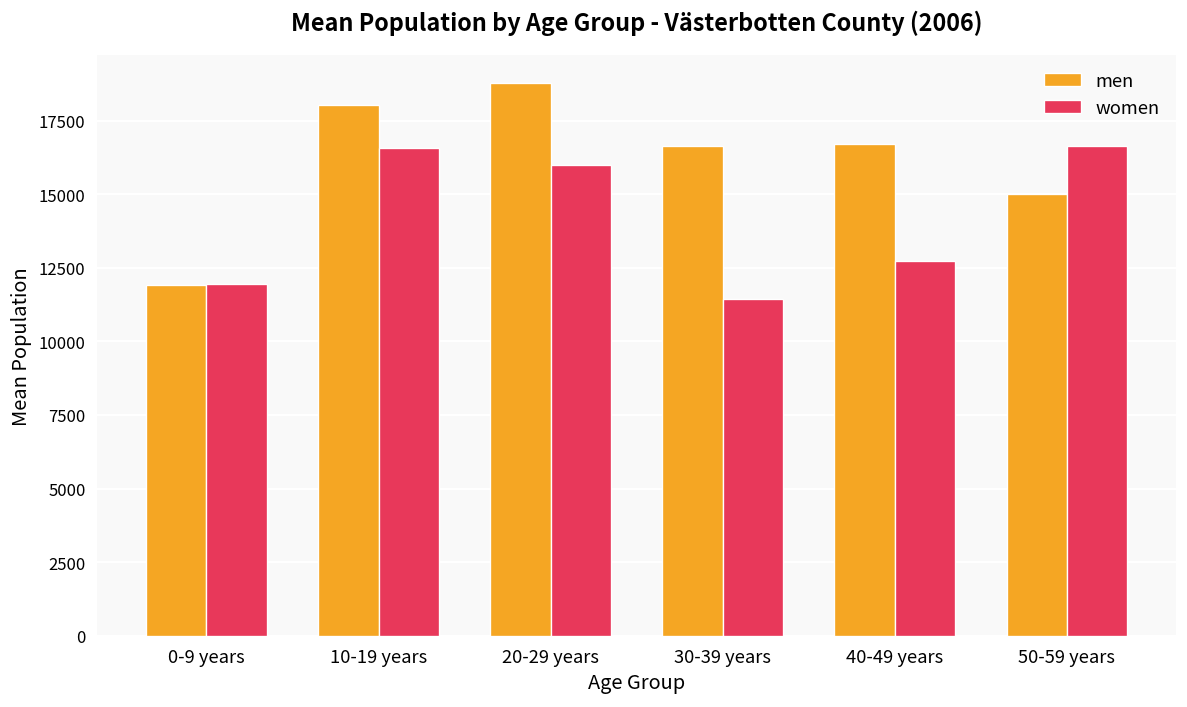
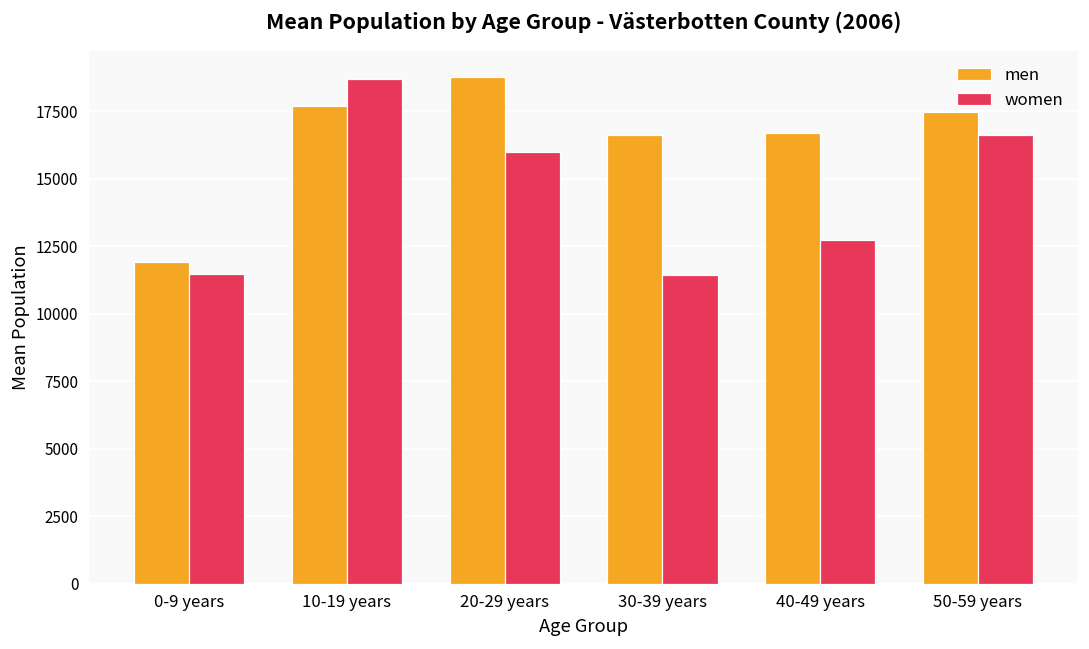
women, 0-9 years: 12000 -> 11500
men, 10-19 years: 18000 -> 17700
women, 10-19 years: 16600 -> 18700
men, 50-59 years: 15000 -> 17500
